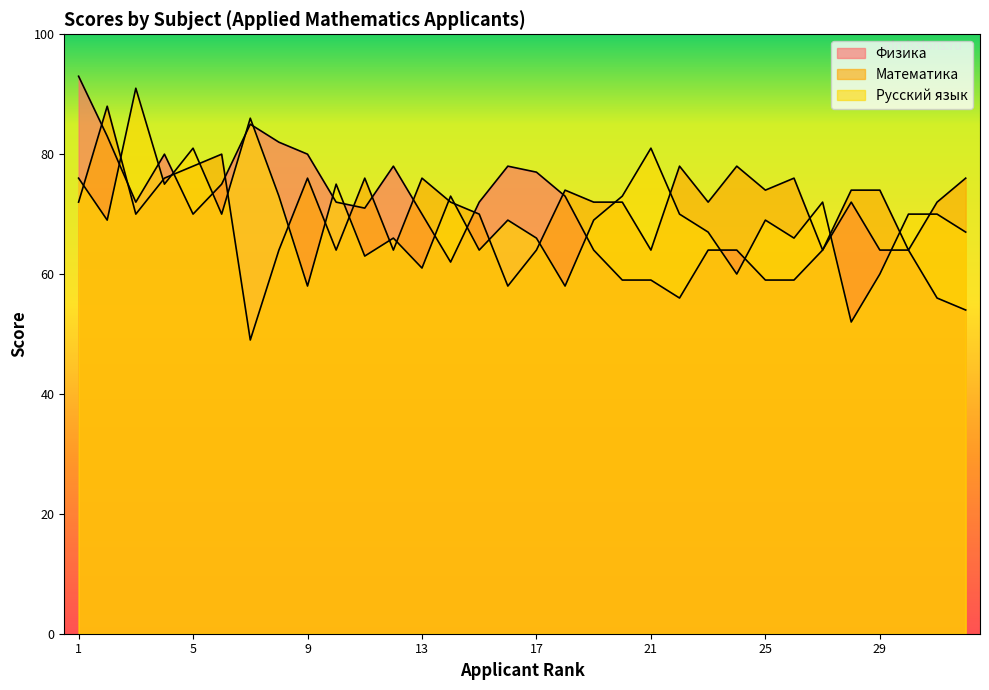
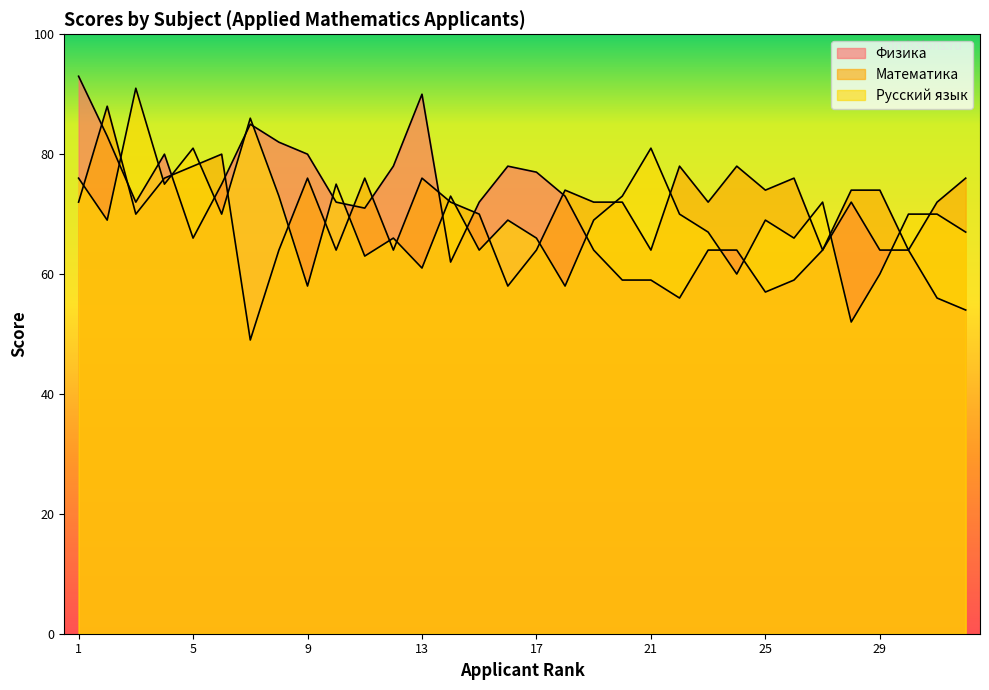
Физика, 5: 70 -> 66
Физика, 13: 70 -> 90
Физика, 25: 59 -> 57
